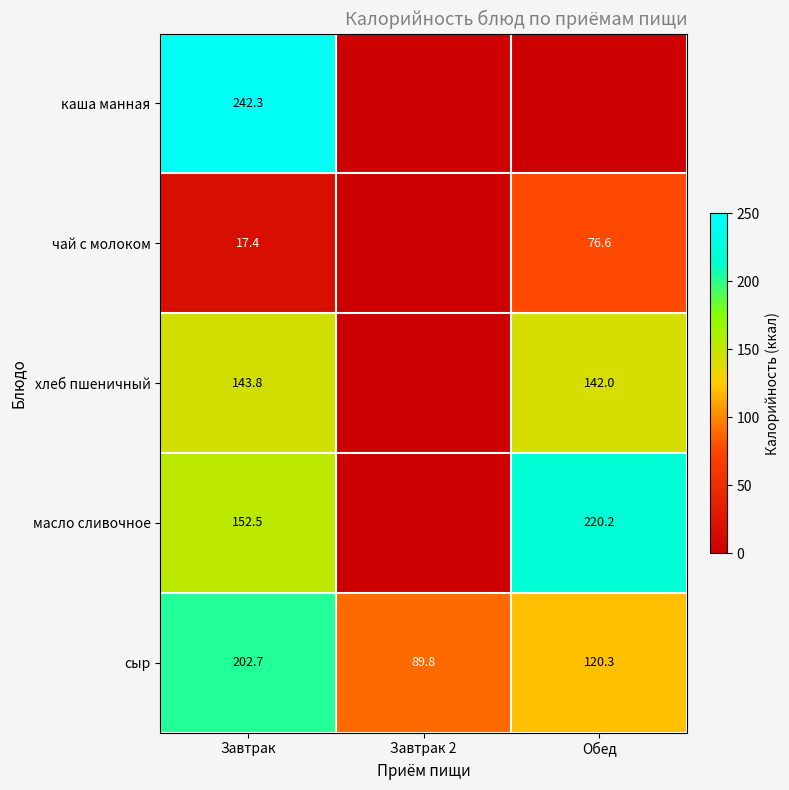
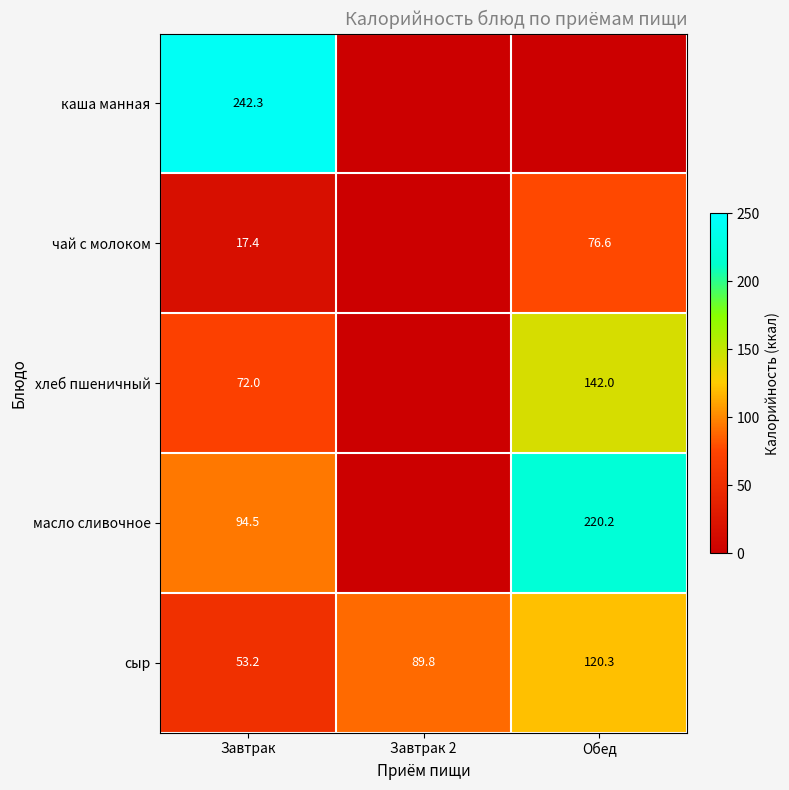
хлеб пшеничный, Завтрак: 143.8 -> 72.0
масло сливочное, Завтрак: 152.5 -> 94.5
сыр, Завтрак: 202.7 -> 53.2
